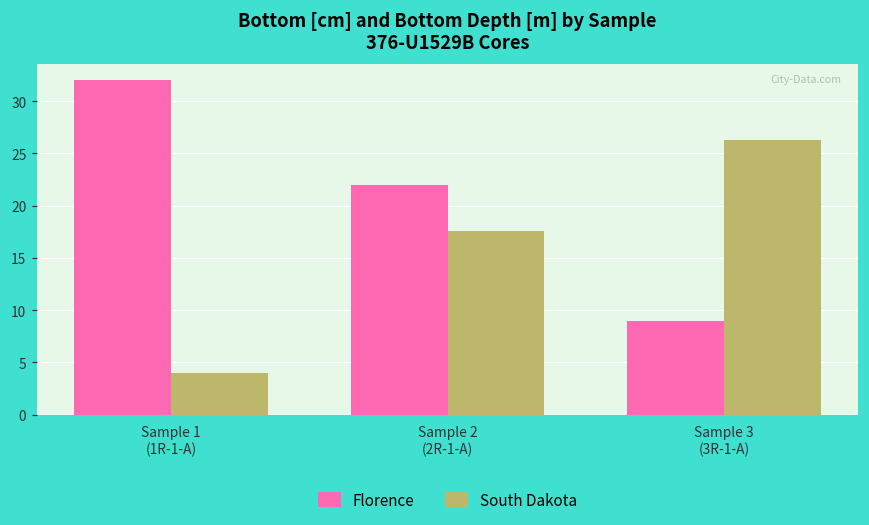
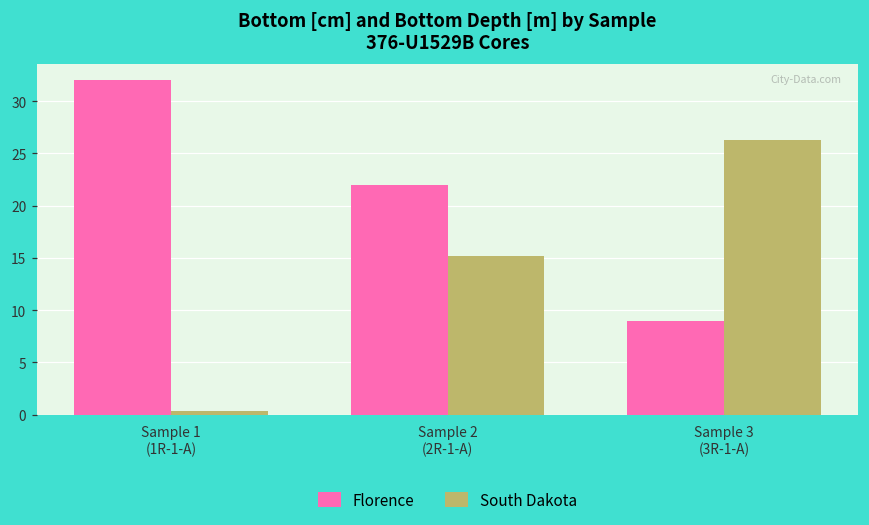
South Dakota, Sample 1 (1R-1-A): 4 -> 0
South Dakota, Sample 2 (2R-1-A): 18 -> 15
